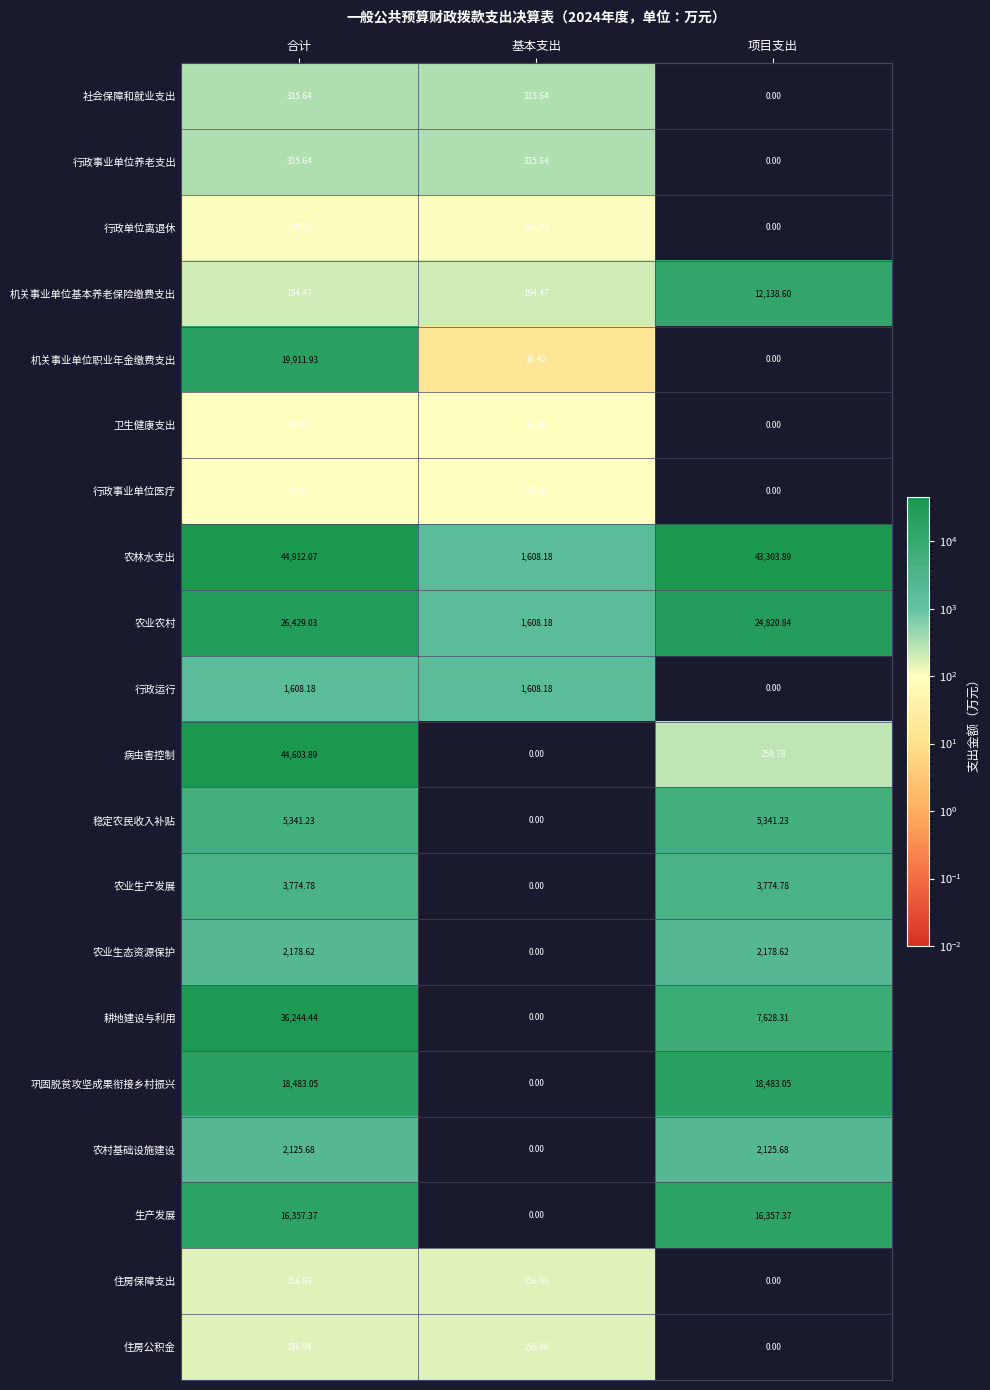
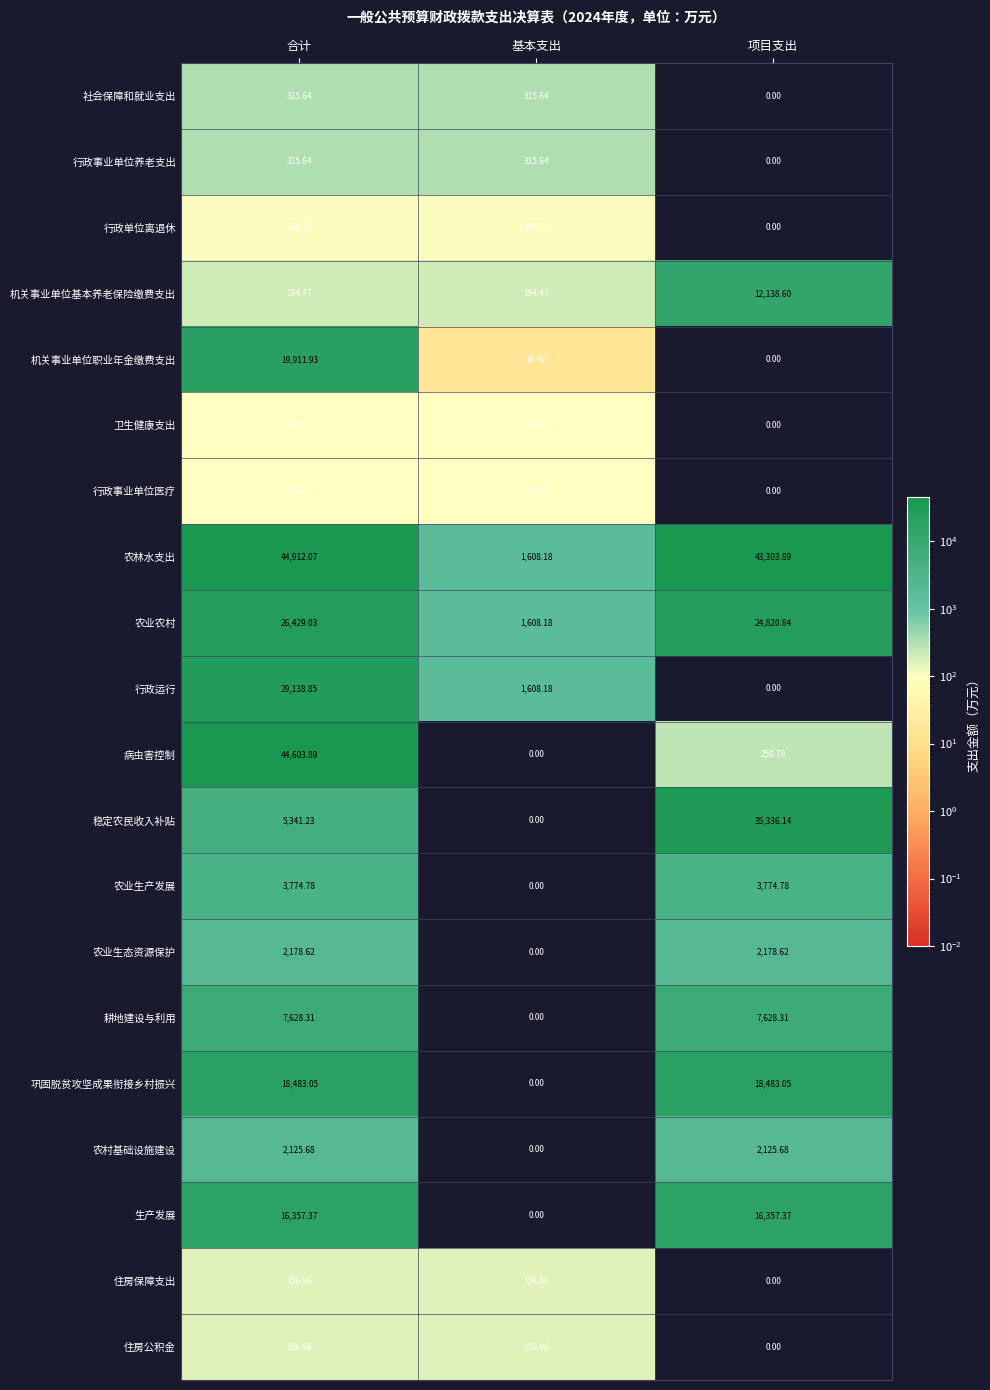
行政运行, 合计: 1,608.18 -> 29,138.85
稳定农民收入补贴, 项目支出: 5,341.23 -> 35,336.14
耕地建设与利用, 合计: 36,244.44 -> 7,628.31
